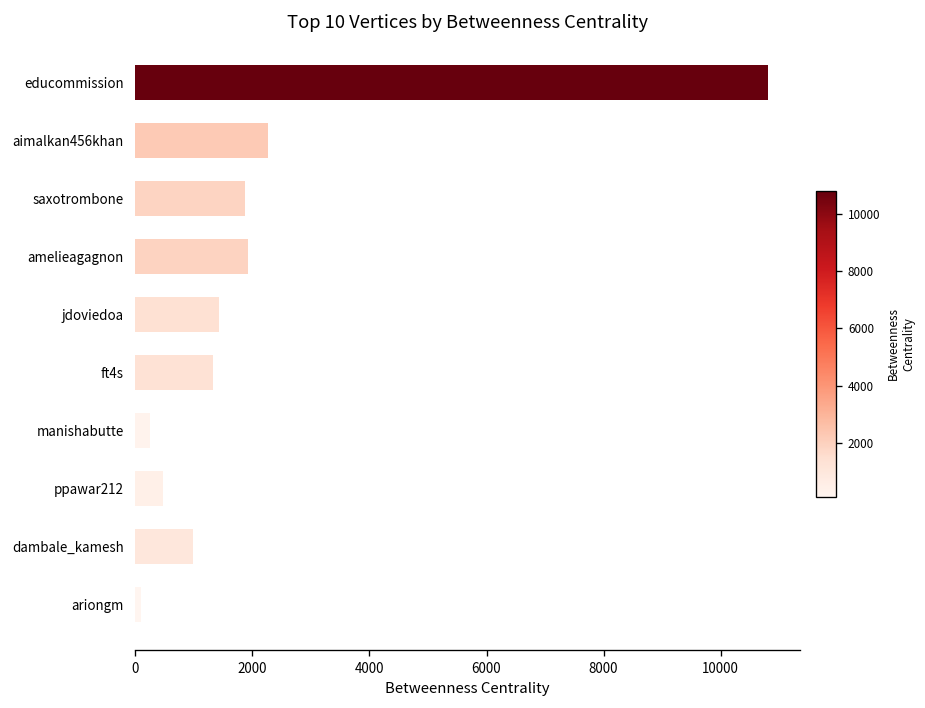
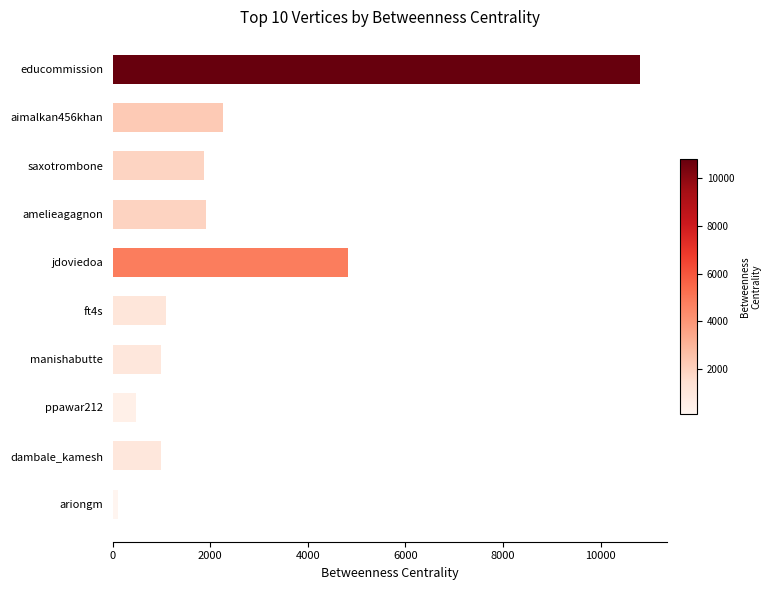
jdoviedoa: 1400 -> 4800
ft4s: 1300 -> 1100
manishabutte: 300 -> 1000
